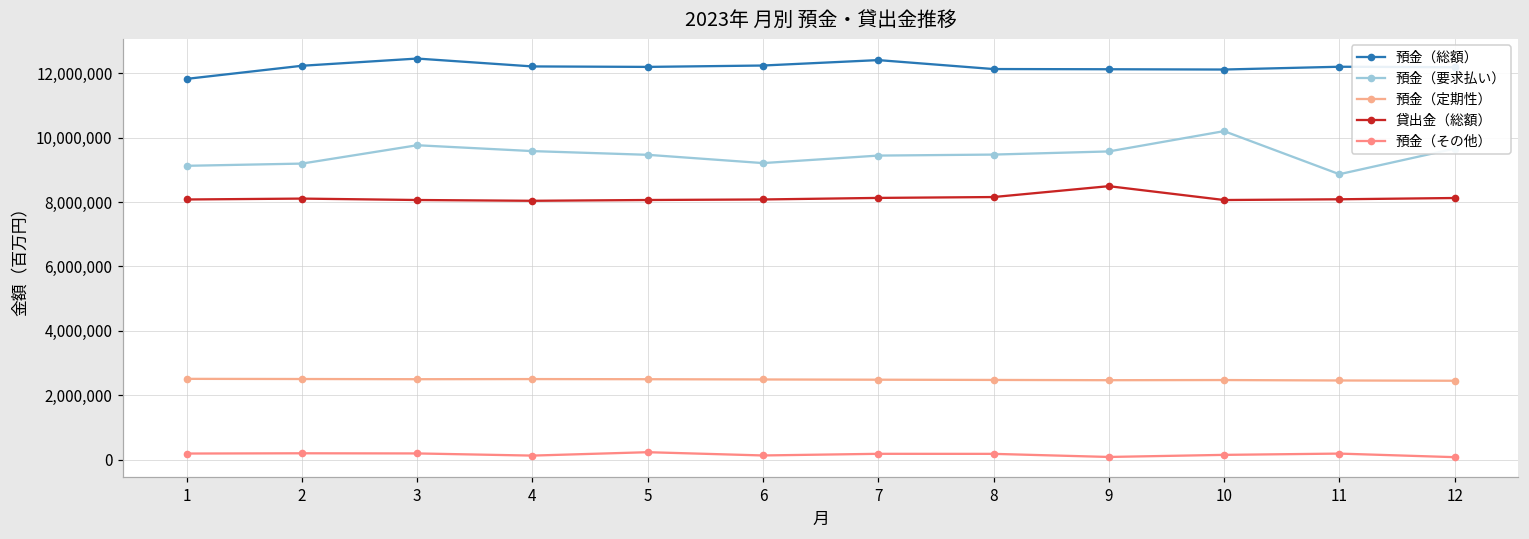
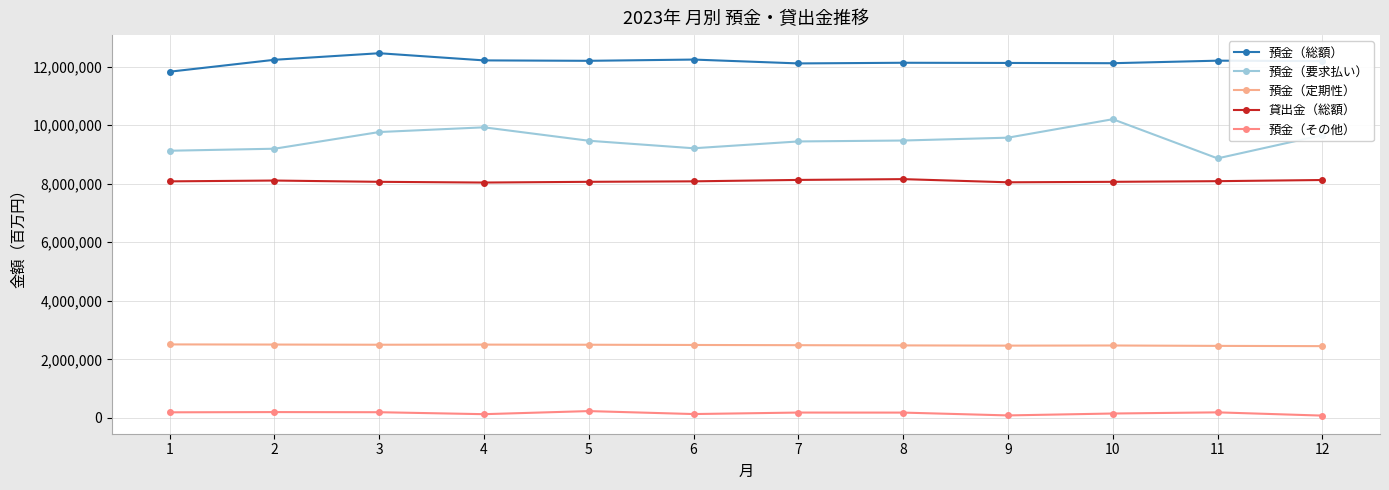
預金（要求払い）, 4: 9,600,000 -> 9,900,000
預金（総額）, 7: 12,400,000 -> 12,100,000
貸出金（総額）, 9: 8,500,000 -> 8,000,000
